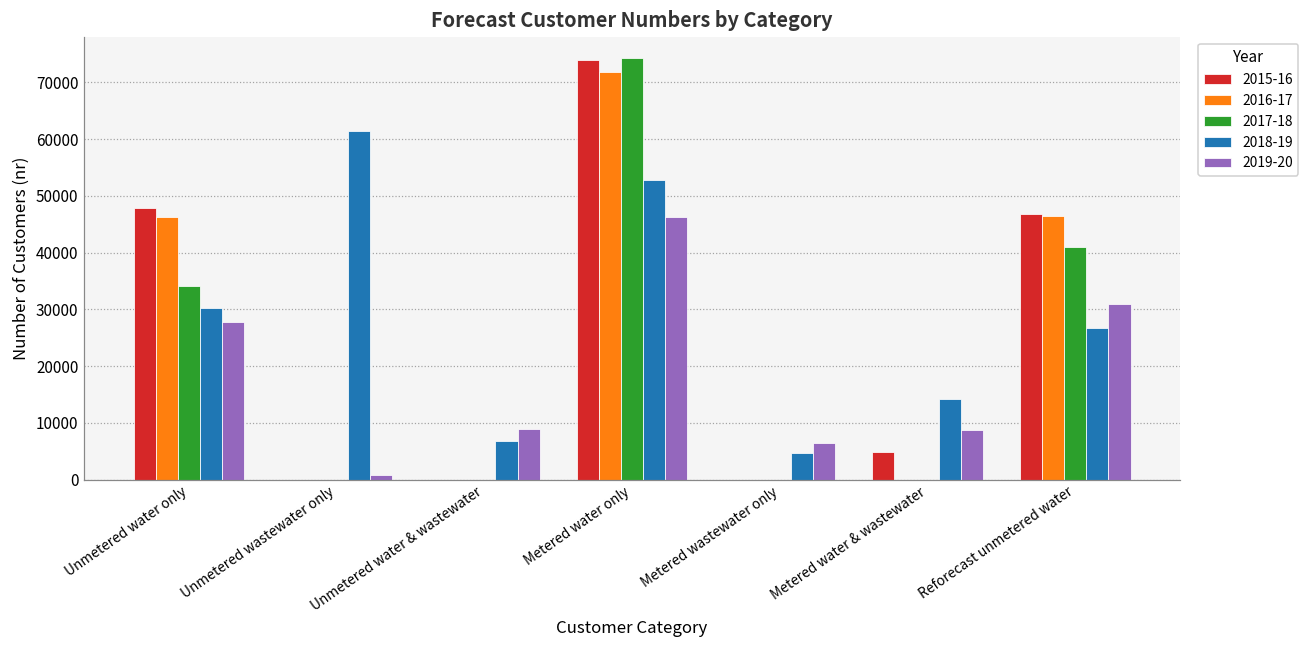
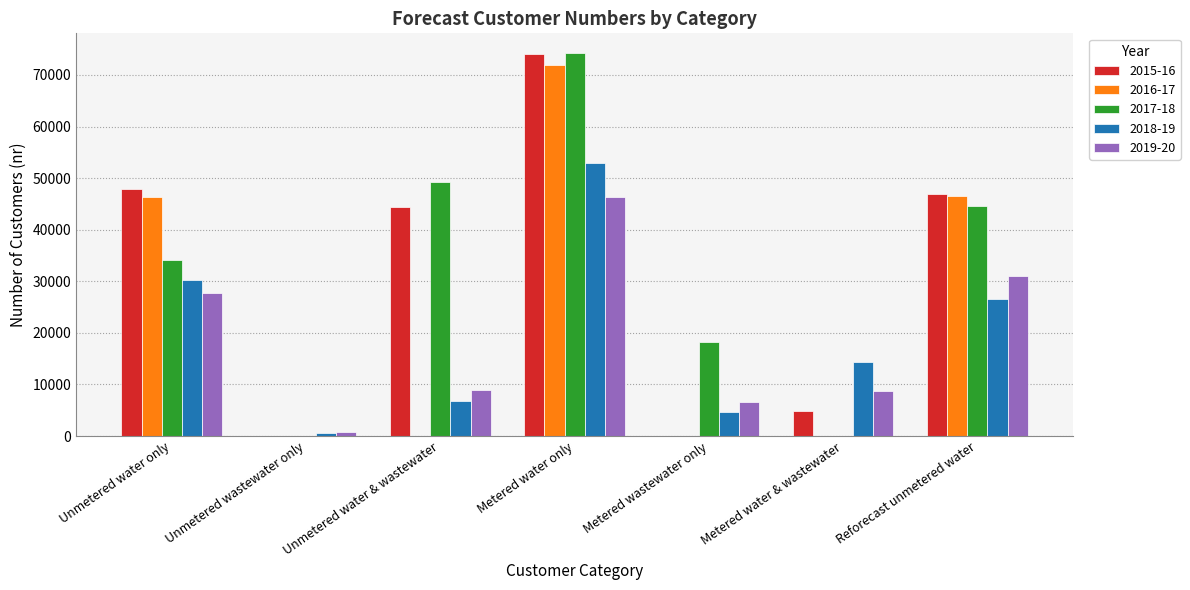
2018-19, Unmetered wastewater only: 61000 -> 1000
2015-16, Unmetered water & wastewater: 0 -> 44000
2017-18, Unmetered water & wastewater: 0 -> 49000
2017-18, Metered wastewater only: 0 -> 18000
2017-18, Reforecast unmetered water: 41000 -> 45000
